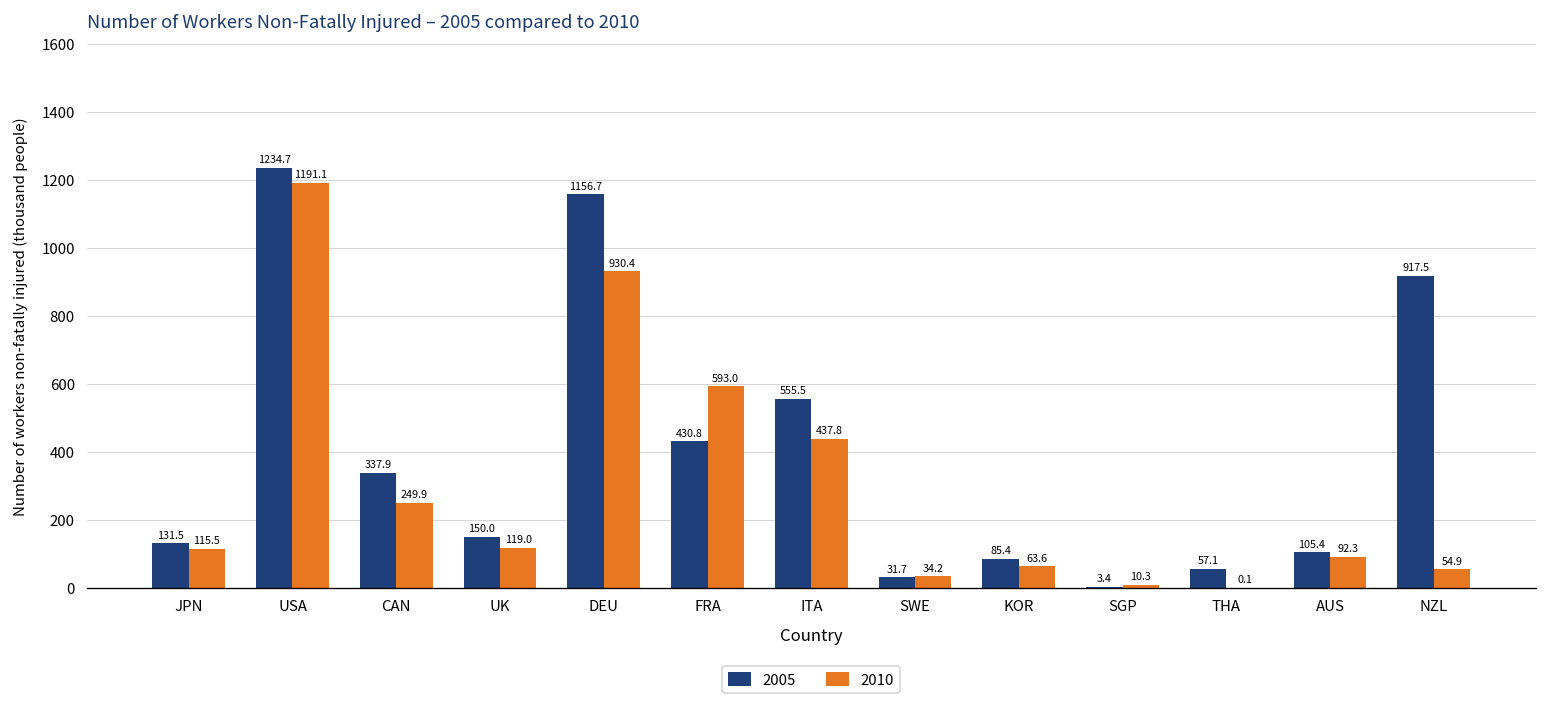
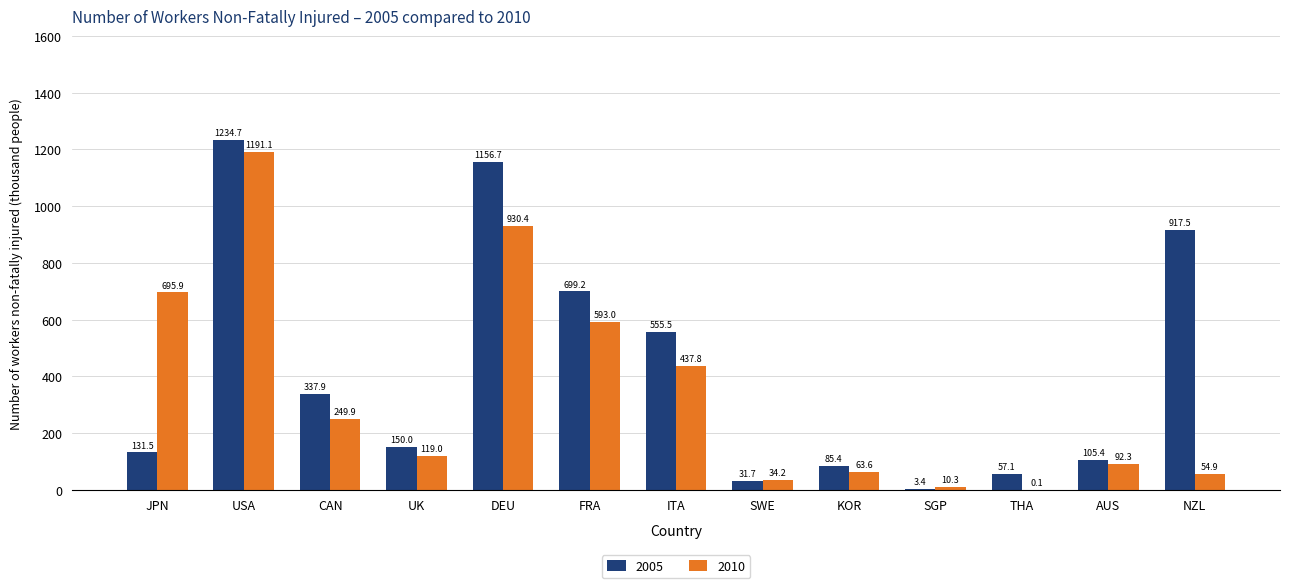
2010, JPN: 115.5 -> 695.9
2005, FRA: 430.8 -> 699.2
